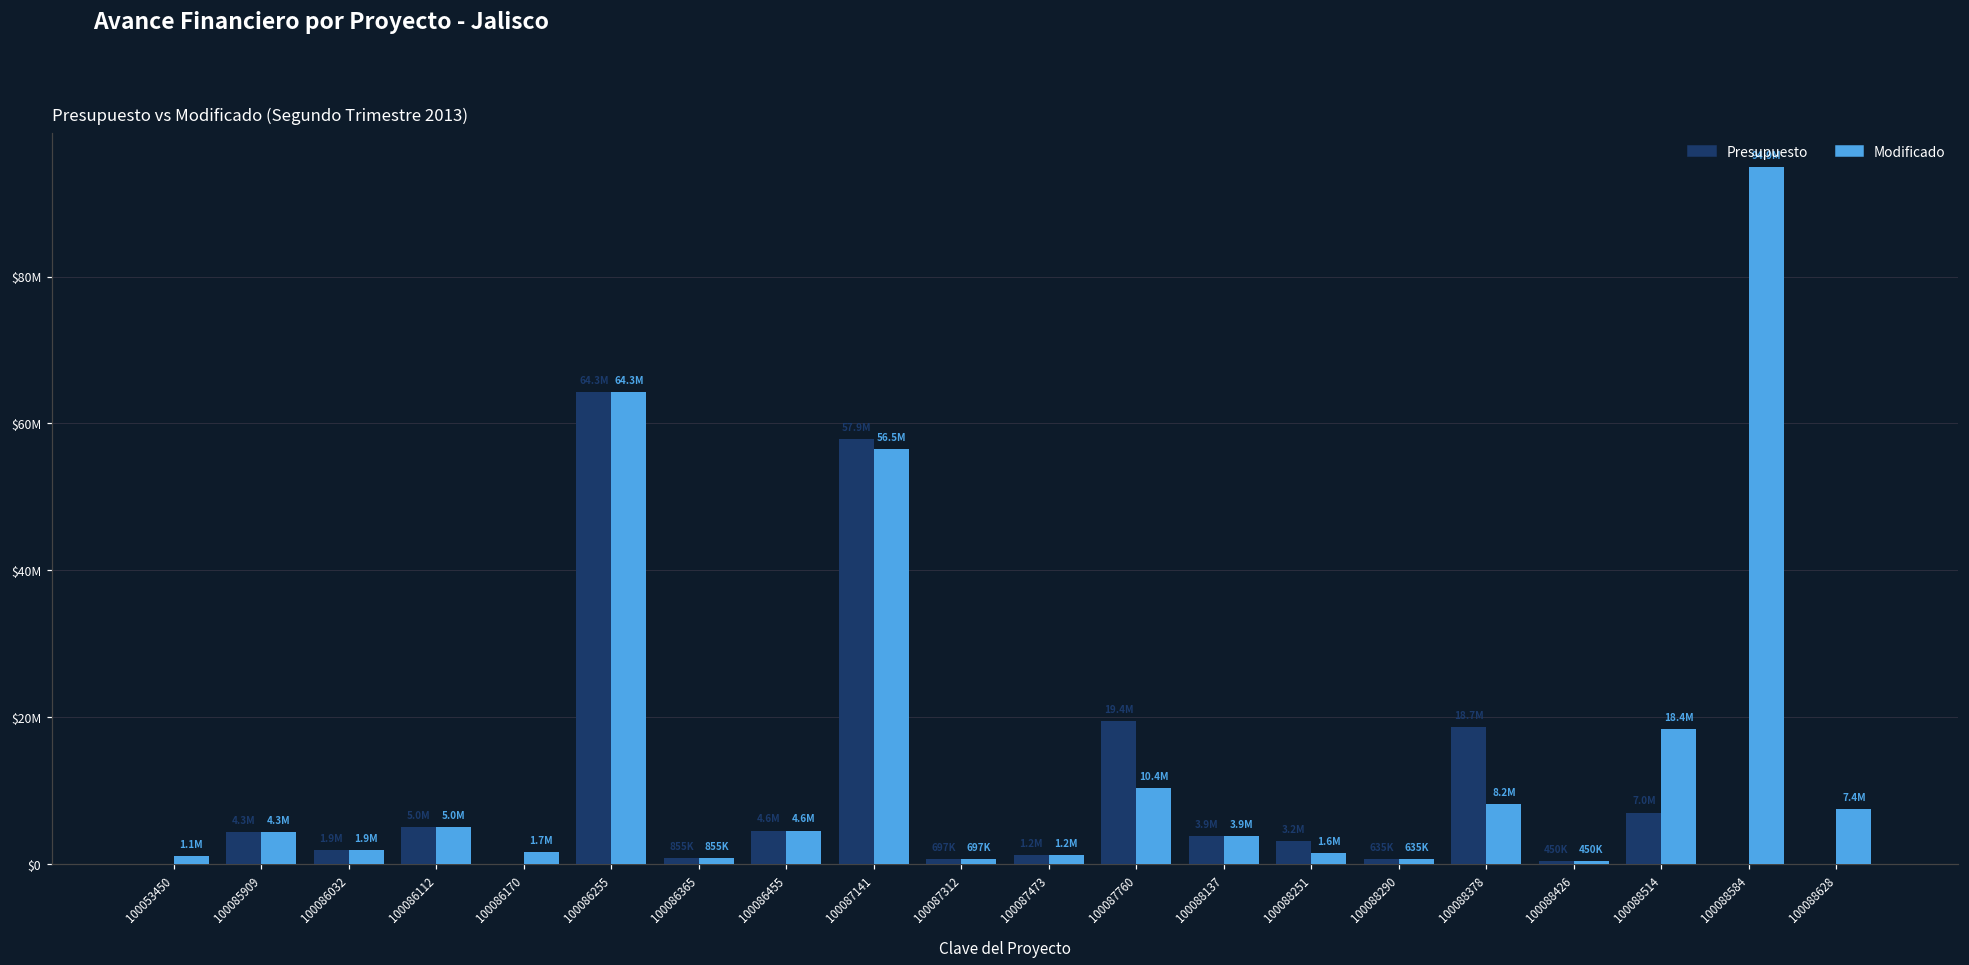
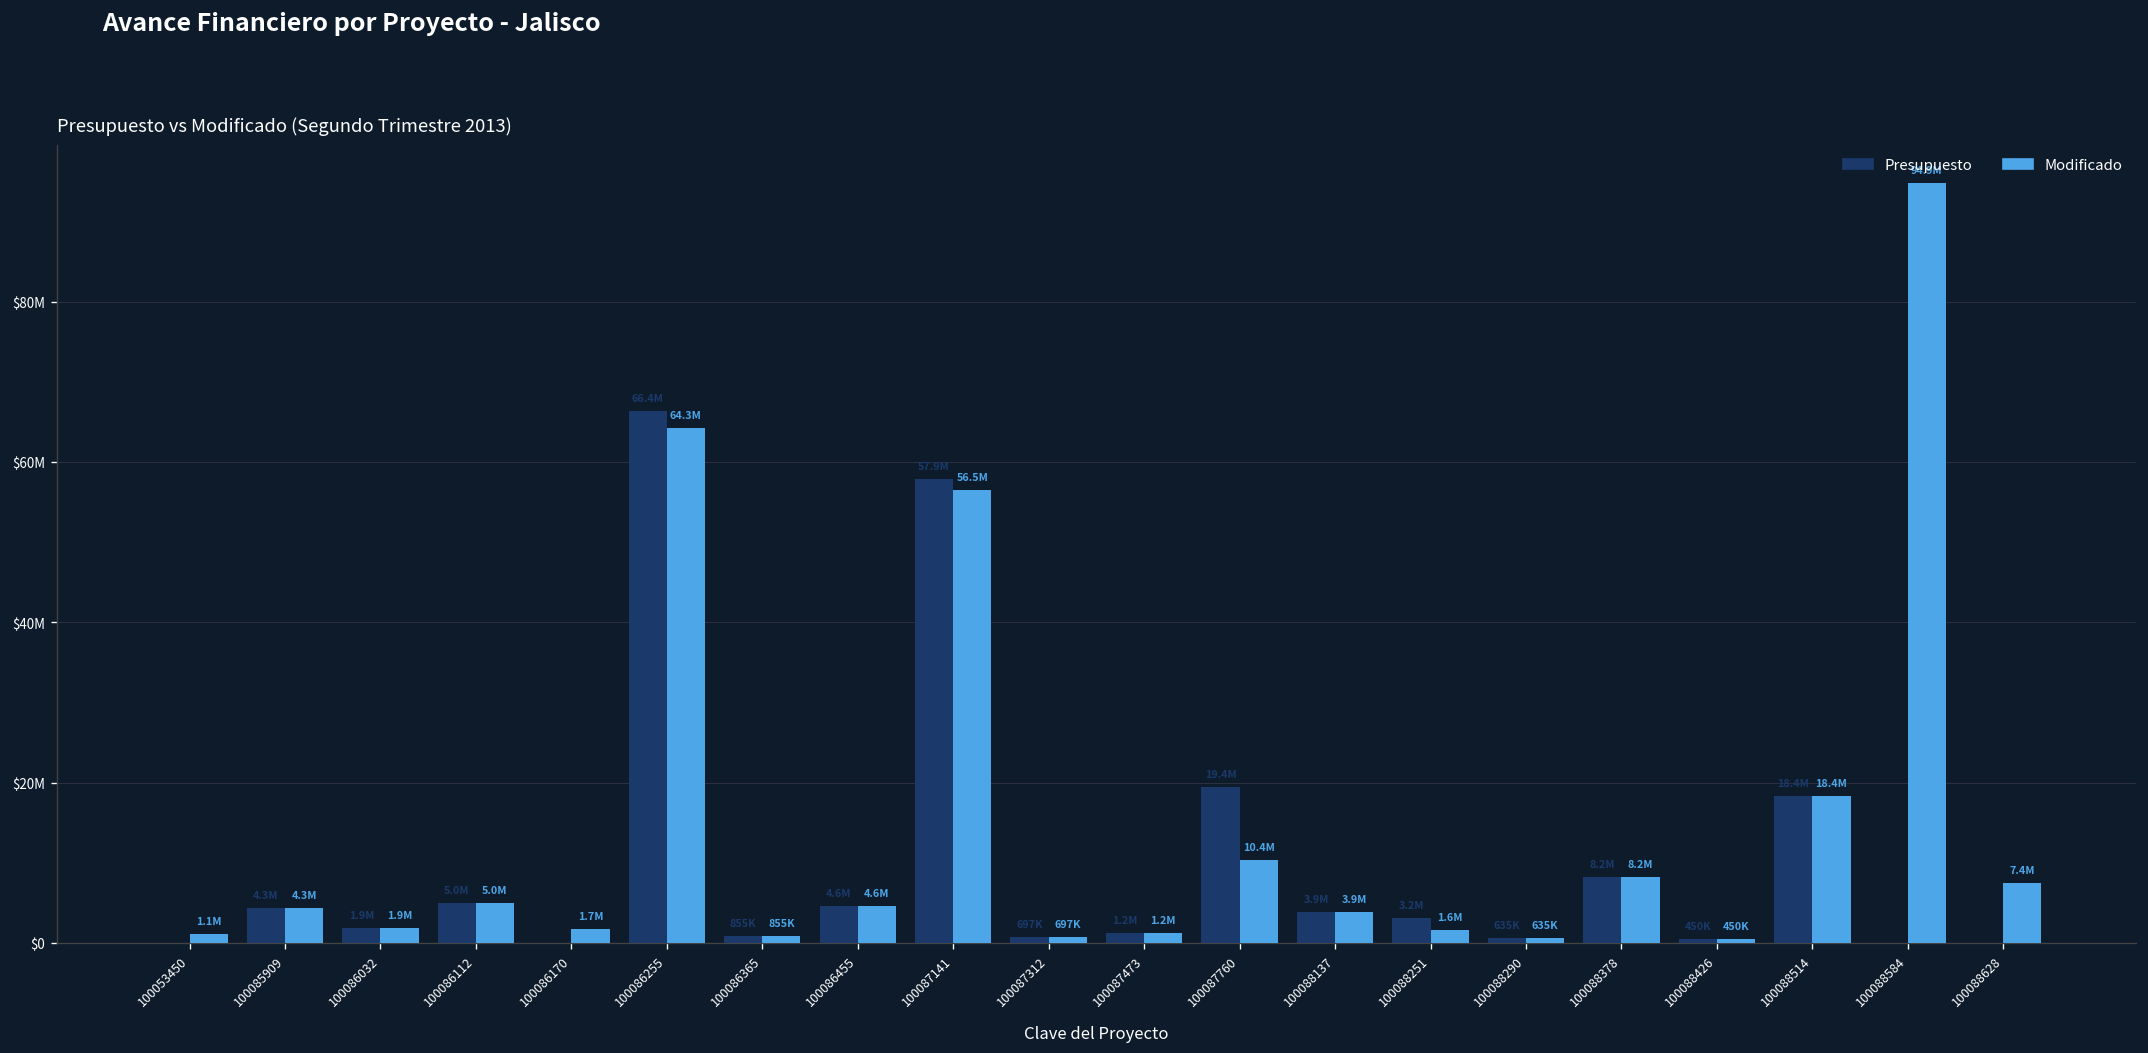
Presupuesto, 100086255: 64.3M -> 66.4M
Presupuesto, 100088378: 18.7M -> 8.2M
Presupuesto, 100088514: 7.0M -> 18.4M
